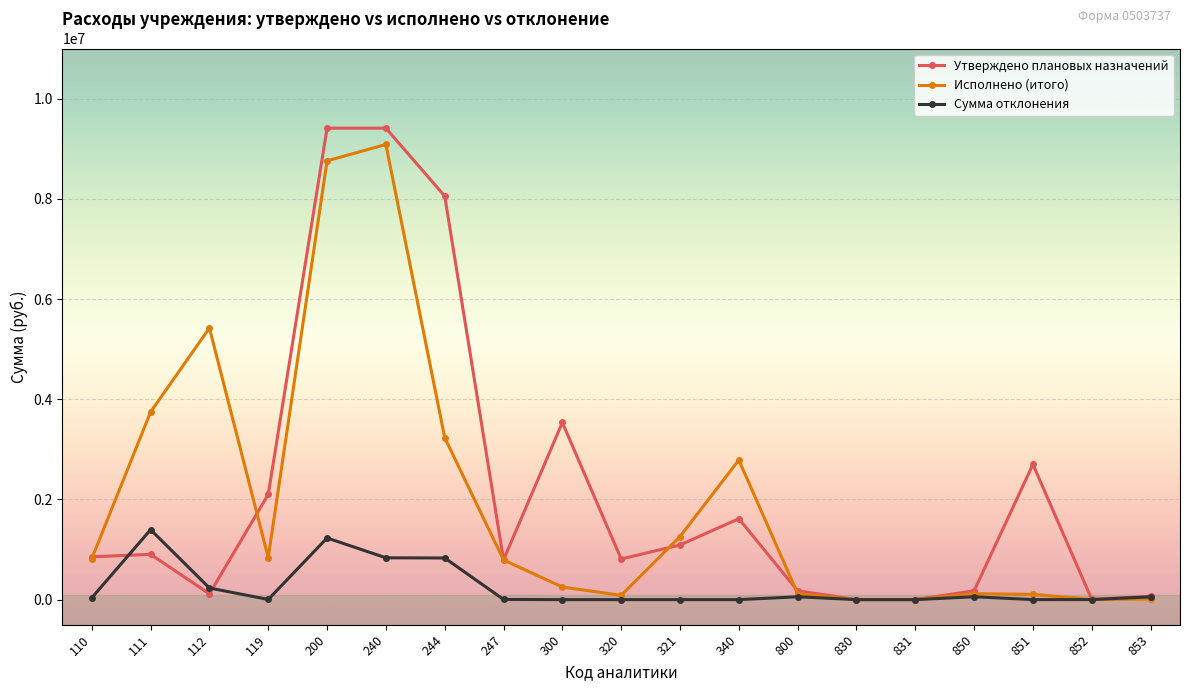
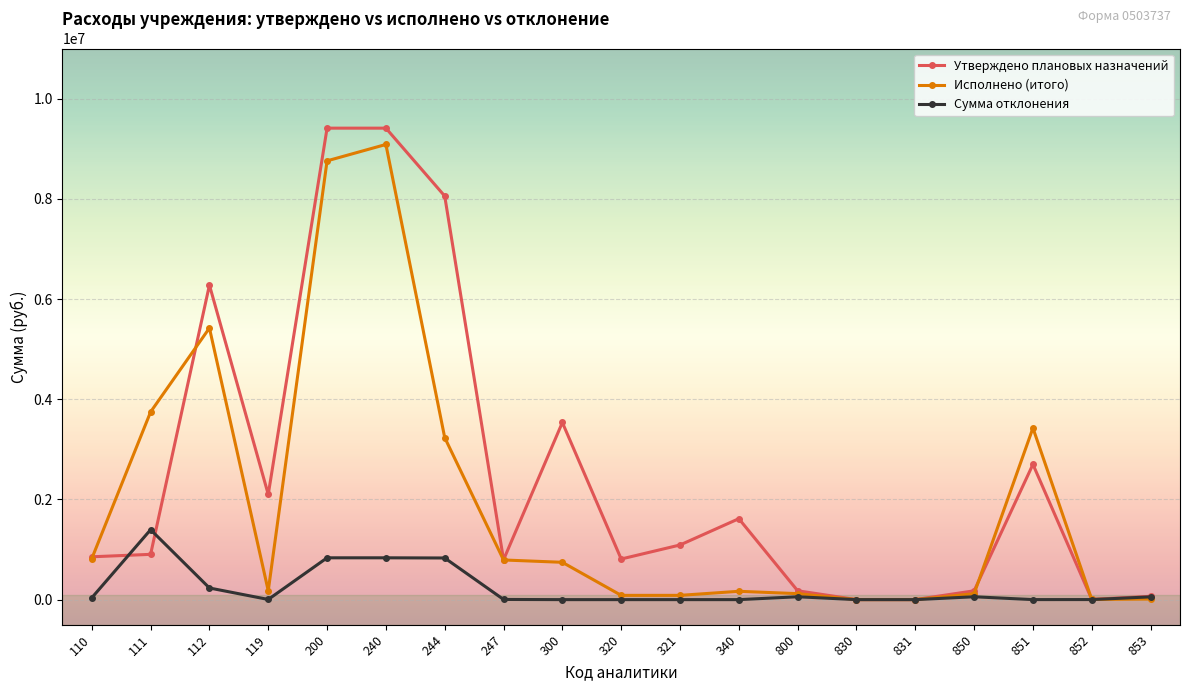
Утверждено плановых назначений, 112: 100000 -> 6300000
Исполнено (итого), 119: 800000 -> 200000
Сумма отклонения, 200: 1200000 -> 800000
Исполнено (итого), 300: 300000 -> 700000
Исполнено (итого), 321: 1300000 -> 100000
Исполнено (итого), 340: 2800000 -> 200000
Исполнено (итого), 851: 100000 -> 3400000
